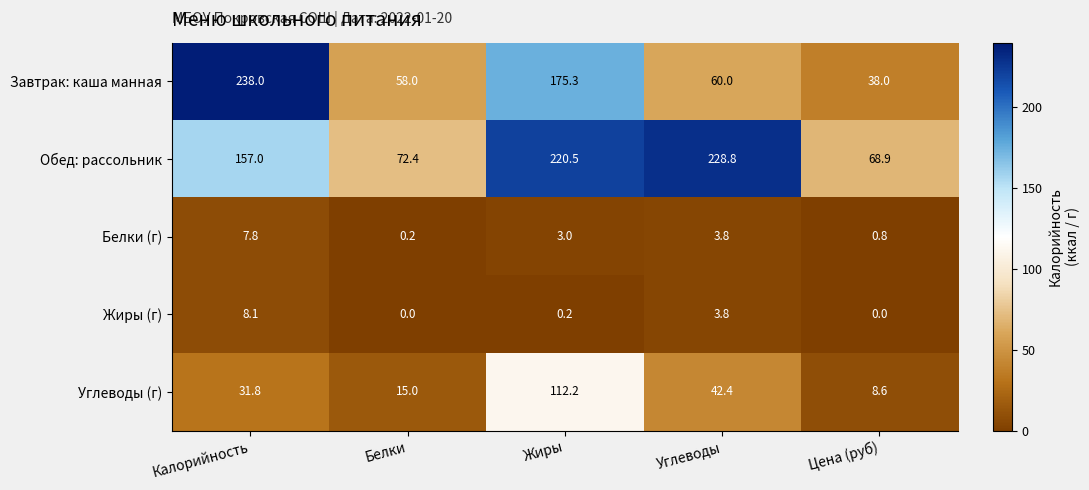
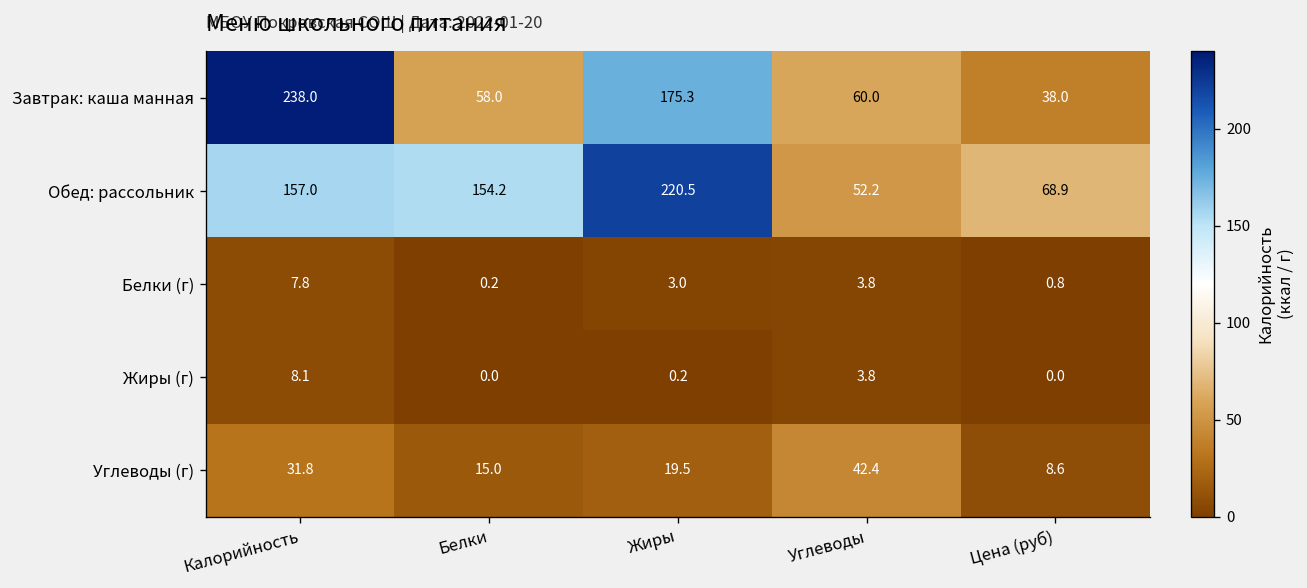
Обед: рассольник, Белки: 72.4 -> 154.2
Обед: рассольник, Углеводы: 228.8 -> 52.2
Углеводы (г), Жиры: 112.2 -> 19.5
